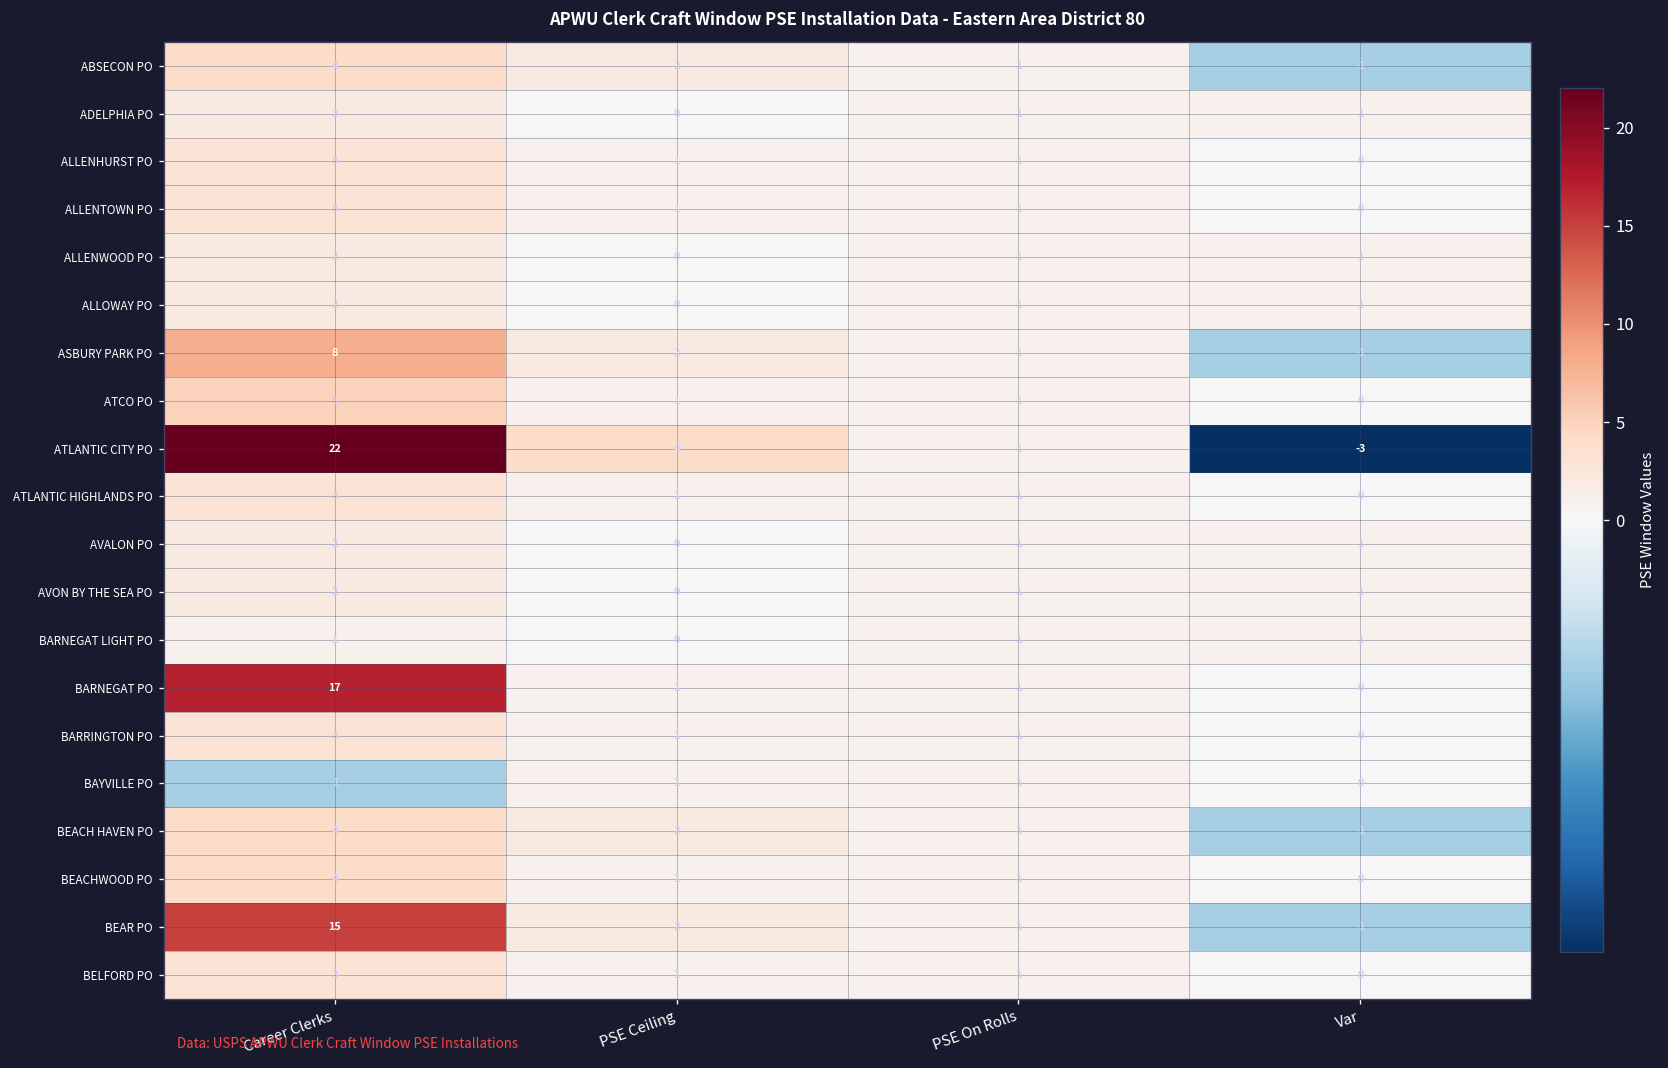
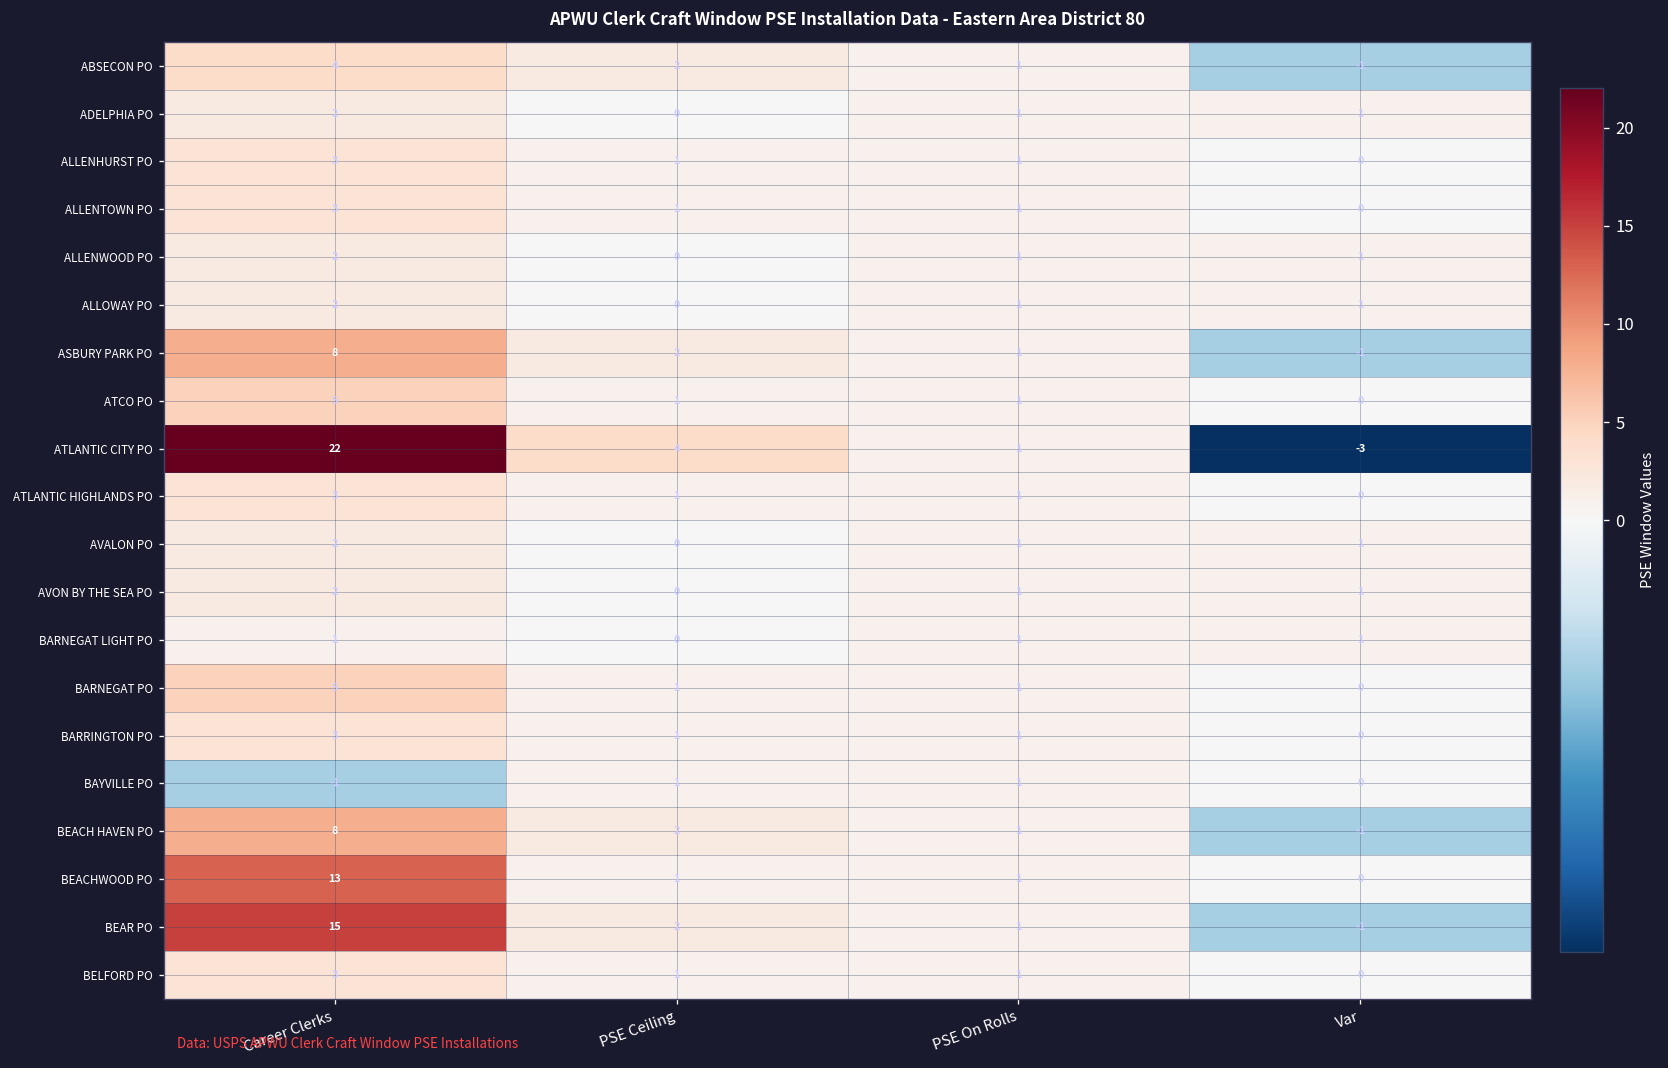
BARNEGAT PO, Career Clerks: 17 -> 5
BEACH HAVEN PO, Career Clerks: 4 -> 8
BEACHWOOD PO, Career Clerks: 4 -> 13
